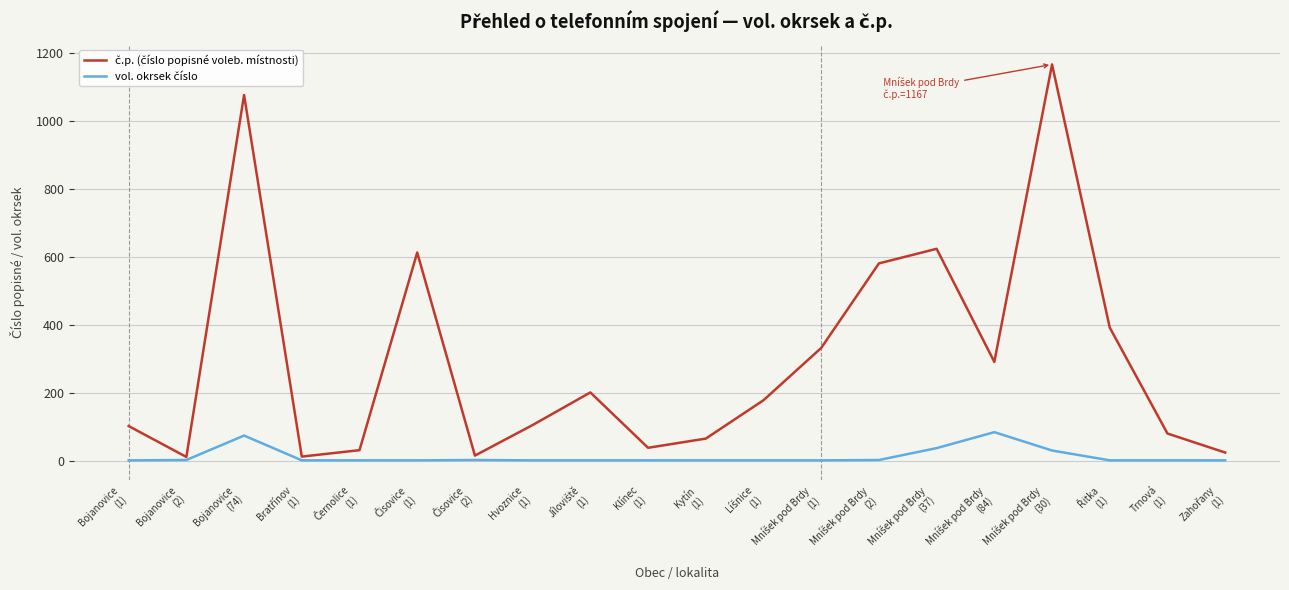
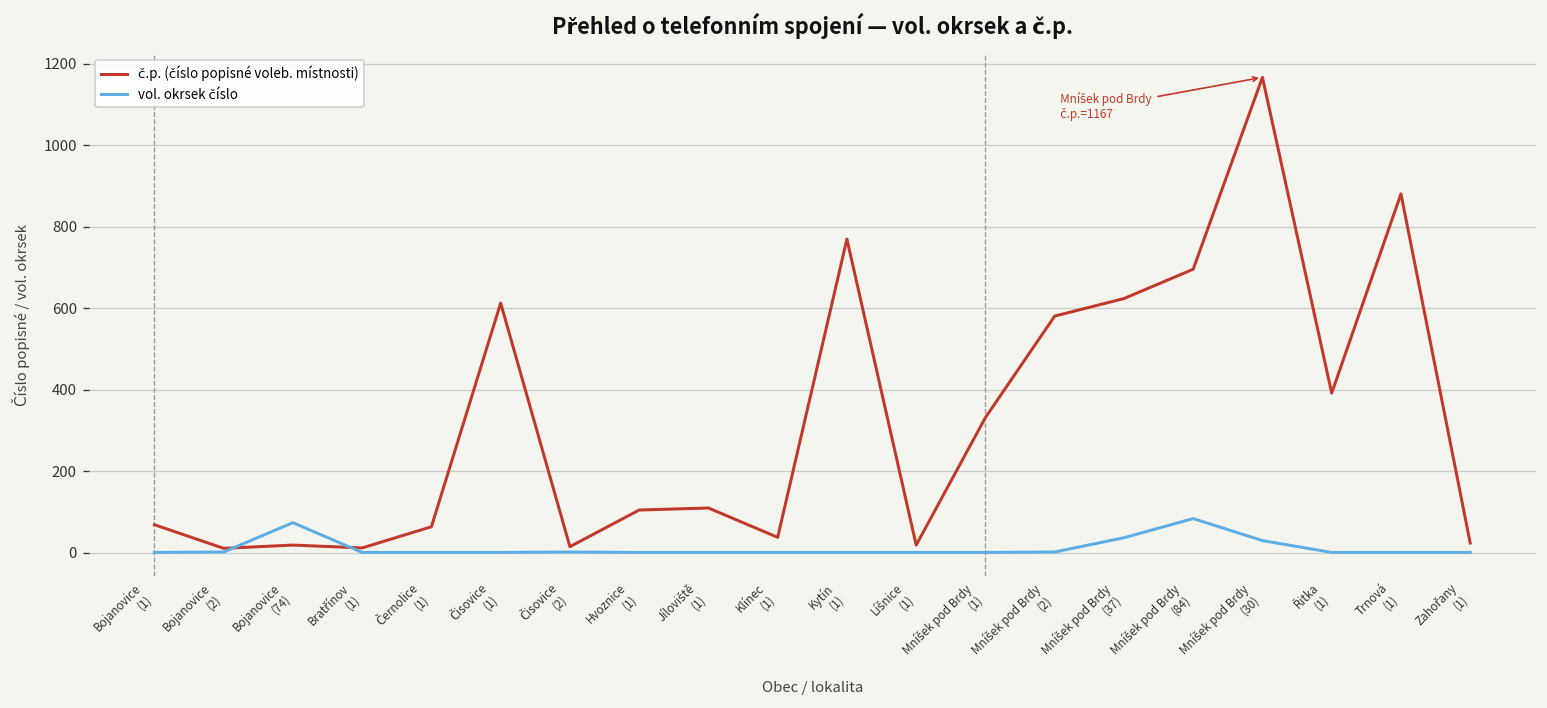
č.p. (číslo popisné voleb. místnosti), Bojanovice (1): 100 -> 70
č.p. (číslo popisné voleb. místnosti), Bojanovice (74): 1080 -> 20
č.p. (číslo popisné voleb. místnosti), Černolice (1): 30 -> 60
č.p. (číslo popisné voleb. místnosti), Jíloviště (1): 200 -> 110
č.p. (číslo popisné voleb. místnosti), Kytín (1): 70 -> 770
č.p. (číslo popisné voleb. místnosti), Líšnice (1): 180 -> 20
č.p. (číslo popisné voleb. místnosti), Mníšek pod Brdy (84): 290 -> 700
č.p. (číslo popisné voleb. místnosti), Trnová (1): 80 -> 880
